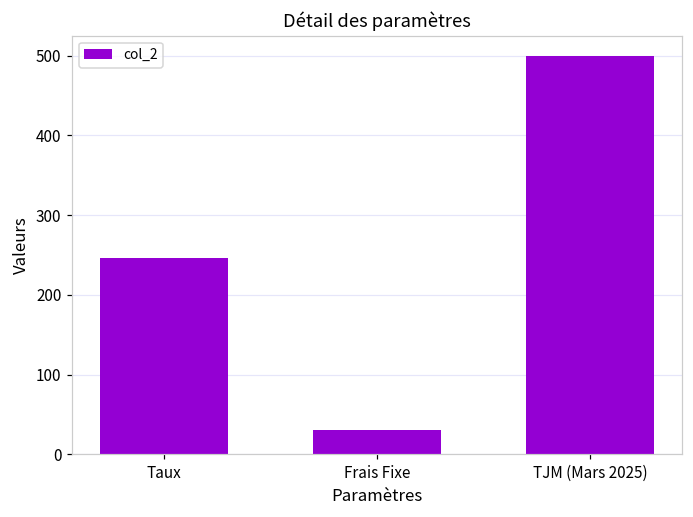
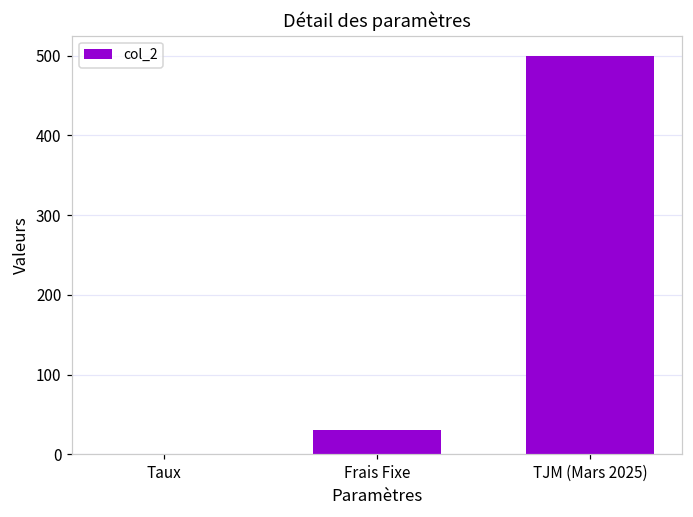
Taux: 250 -> 0
